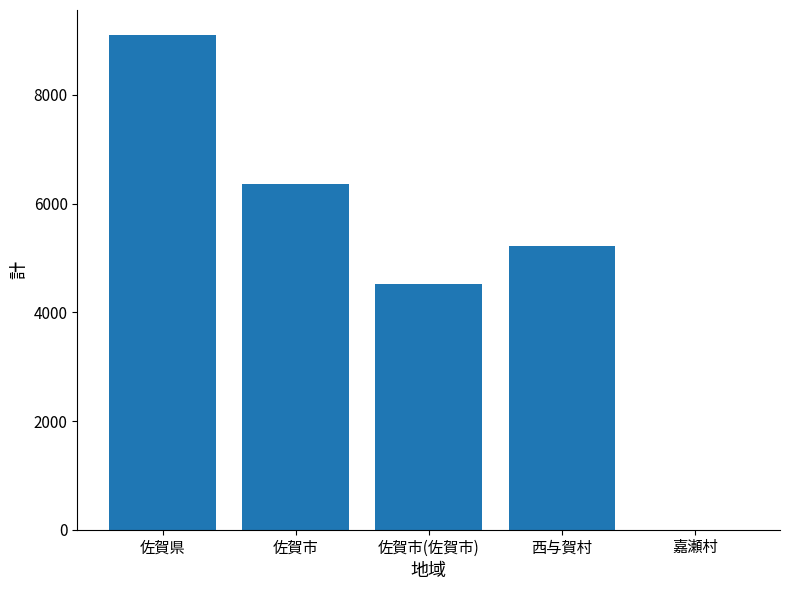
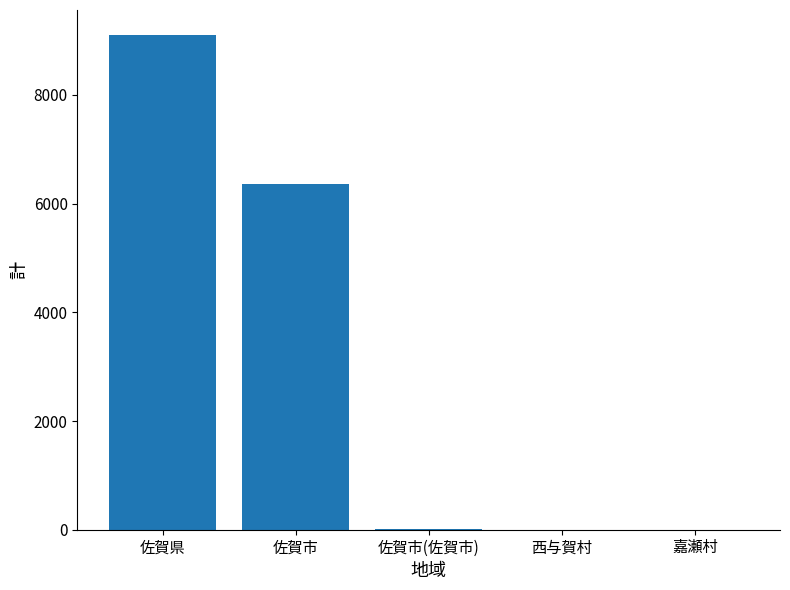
佐賀市(佐賀市): 4500 -> 0
西与賀村: 5200 -> 0
